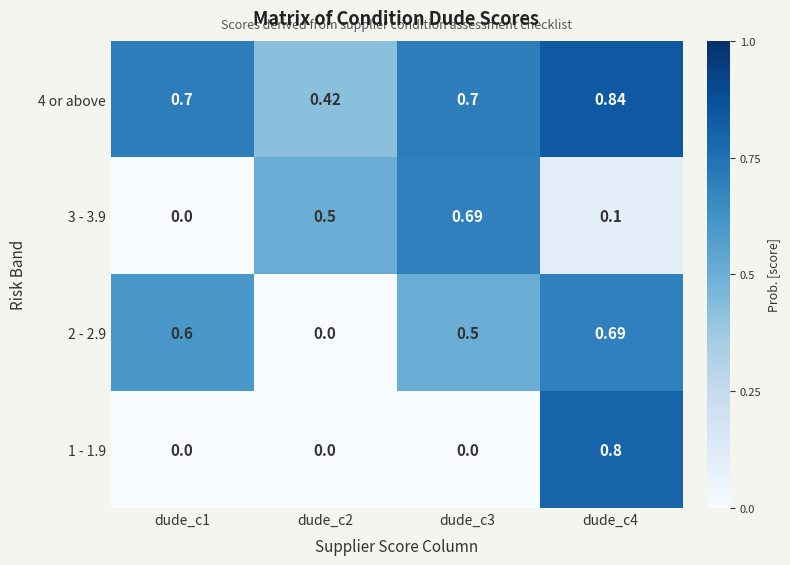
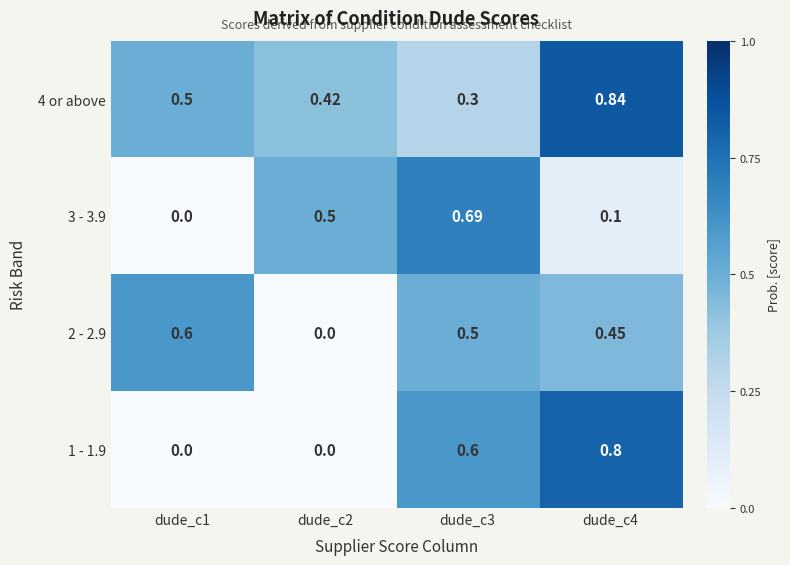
4 or above, dude_c1: 0.7 -> 0.5
4 or above, dude_c3: 0.7 -> 0.3
2 - 2.9, dude_c4: 0.69 -> 0.45
1 - 1.9, dude_c3: 0.0 -> 0.6
